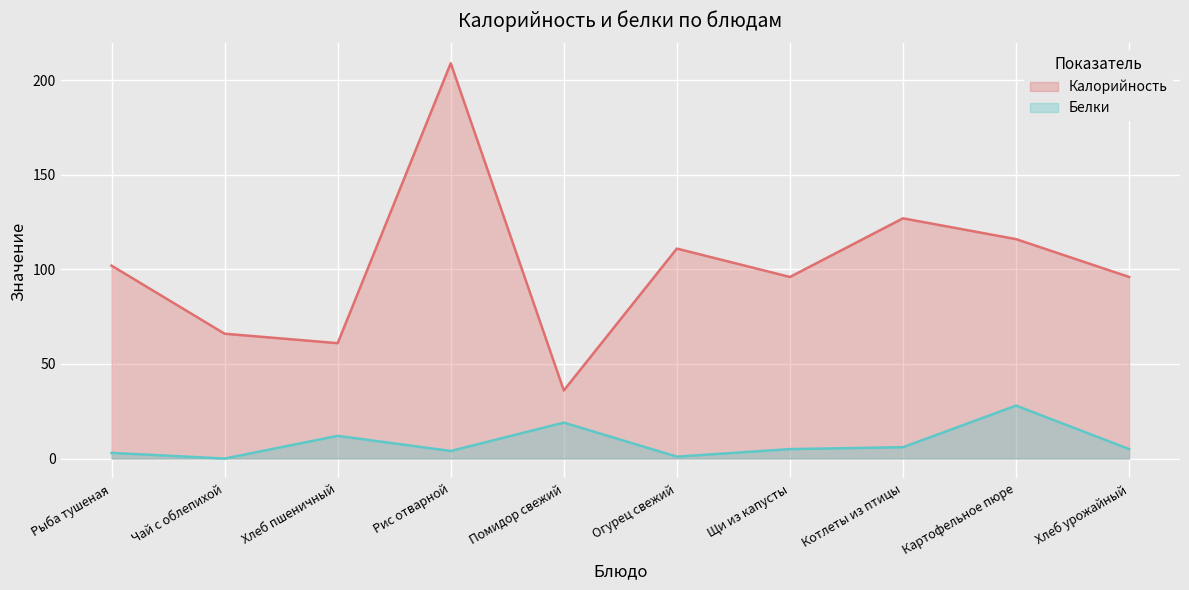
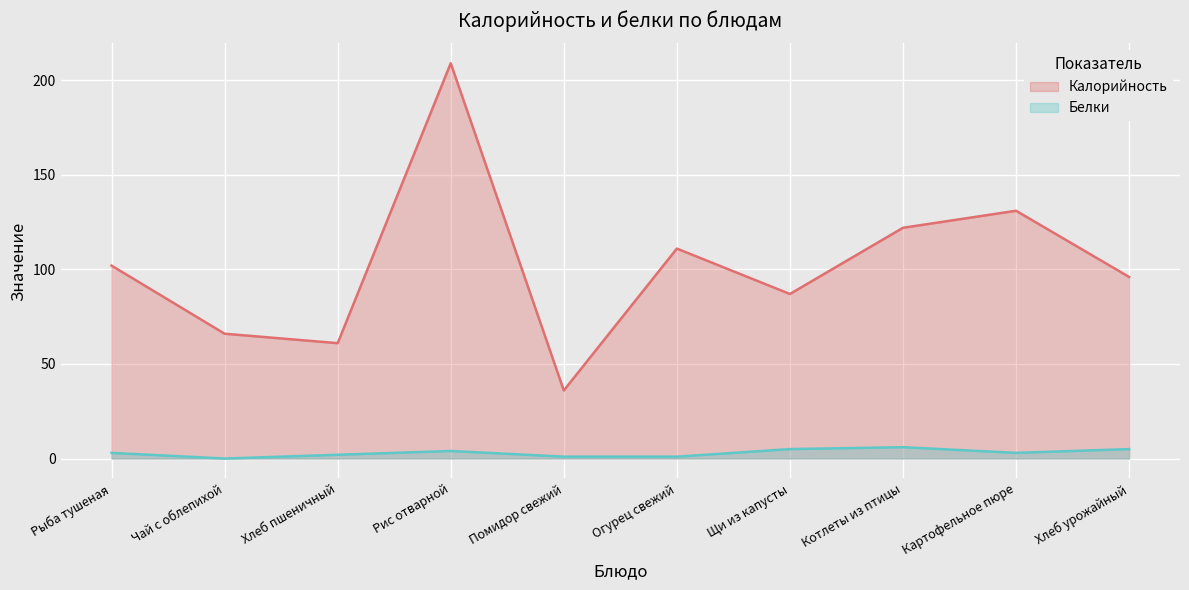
Белки, Хлеб пшеничный: 12 -> 2
Белки, Помидор свежий: 19 -> 1
Калорийность, Щи из капусты: 96 -> 87
Калорийность, Котлеты из птицы: 127 -> 122
Калорийность, Картофельное пюре: 116 -> 131
Белки, Картофельное пюре: 28 -> 3
